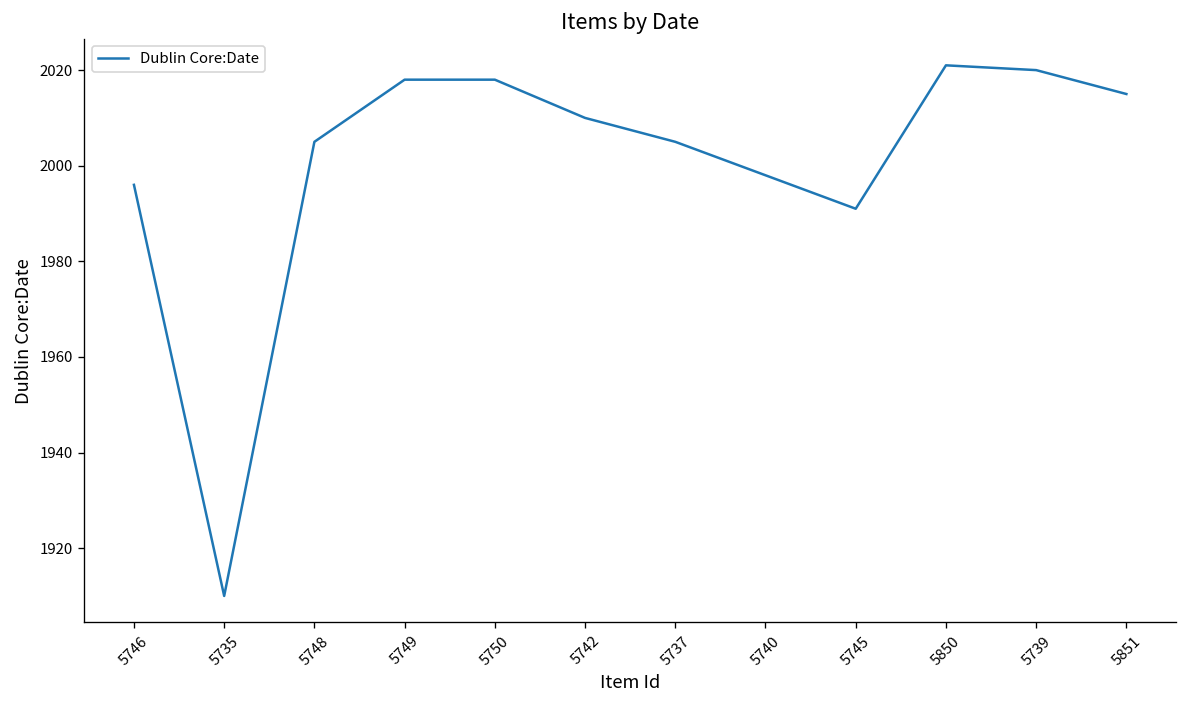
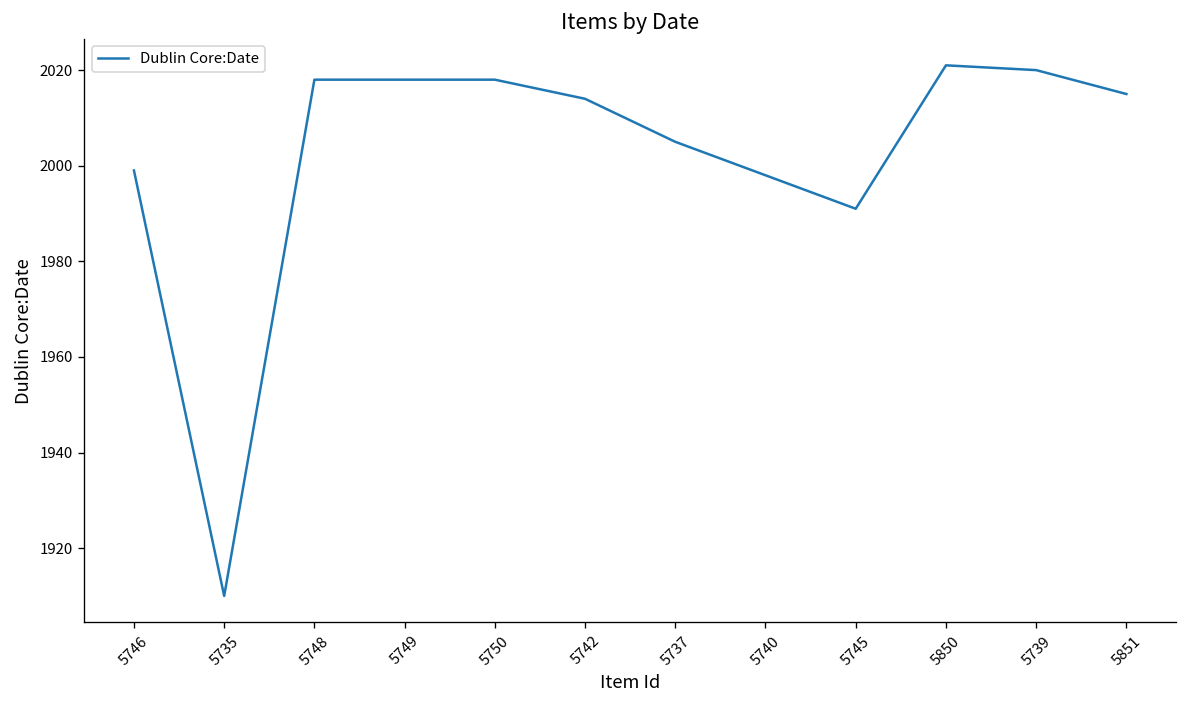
5746: 1996 -> 1999
5748: 2005 -> 2018
5742: 2010 -> 2014
